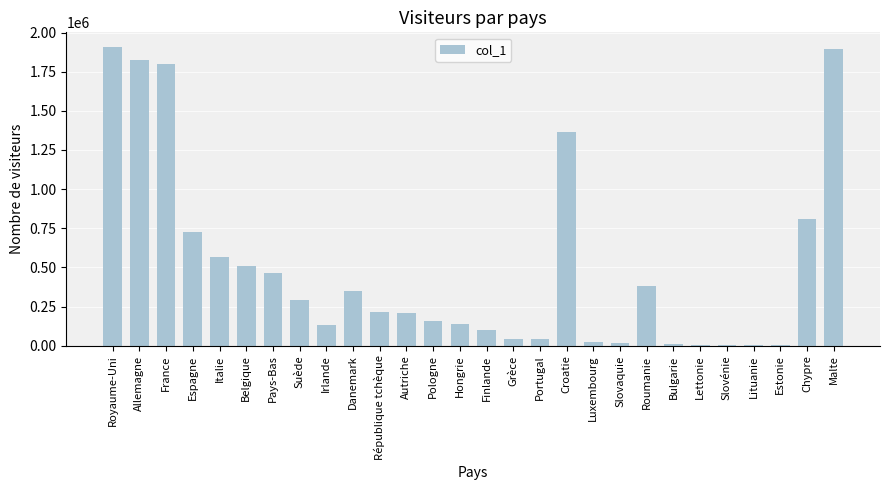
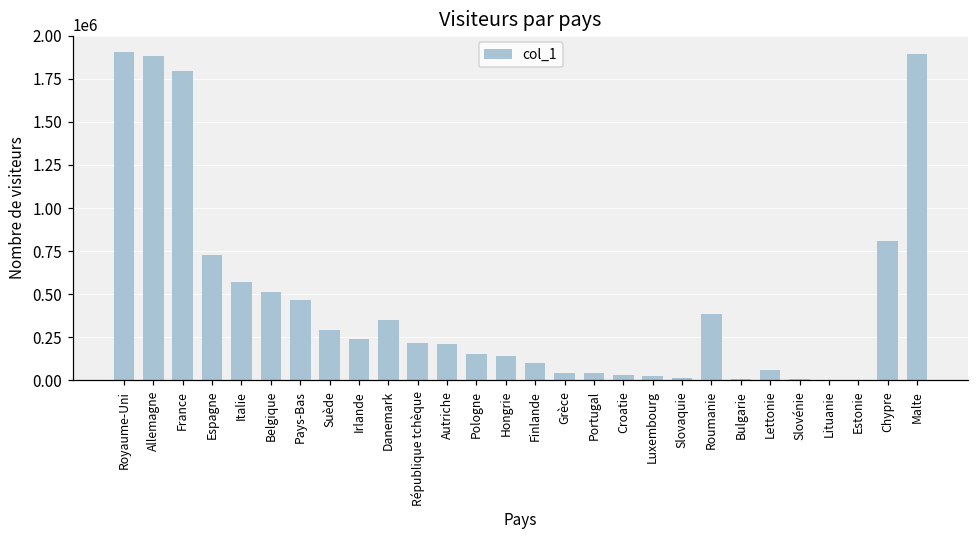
Allemagne: 1830000 -> 1880000
Irlande: 130000 -> 240000
Croatie: 1370000 -> 30000
Lettonie: 10000 -> 60000
